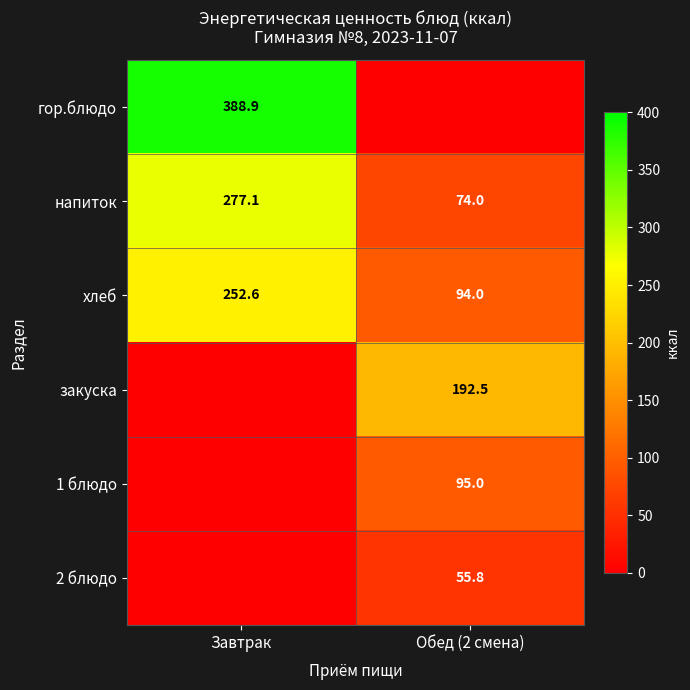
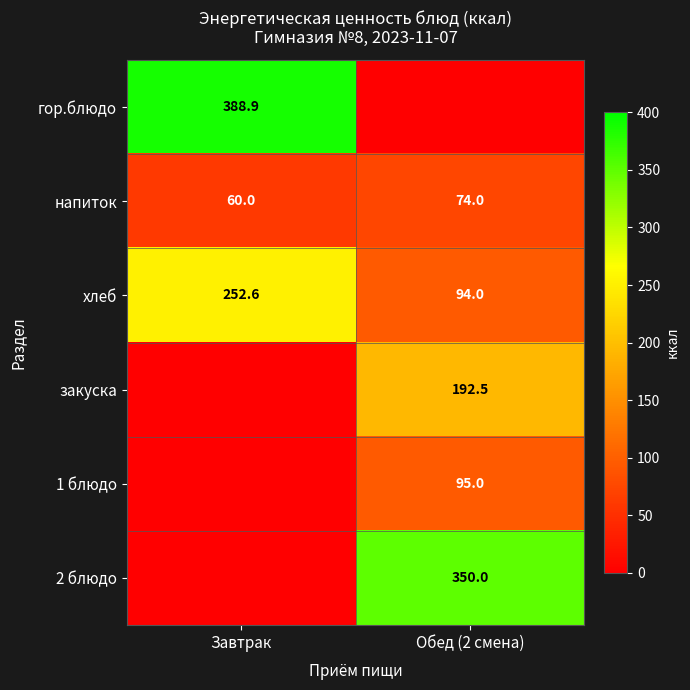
напиток, Завтрак: 277.1 -> 60.0
2 блюдо, Обед (2 смена): 55.8 -> 350.0
